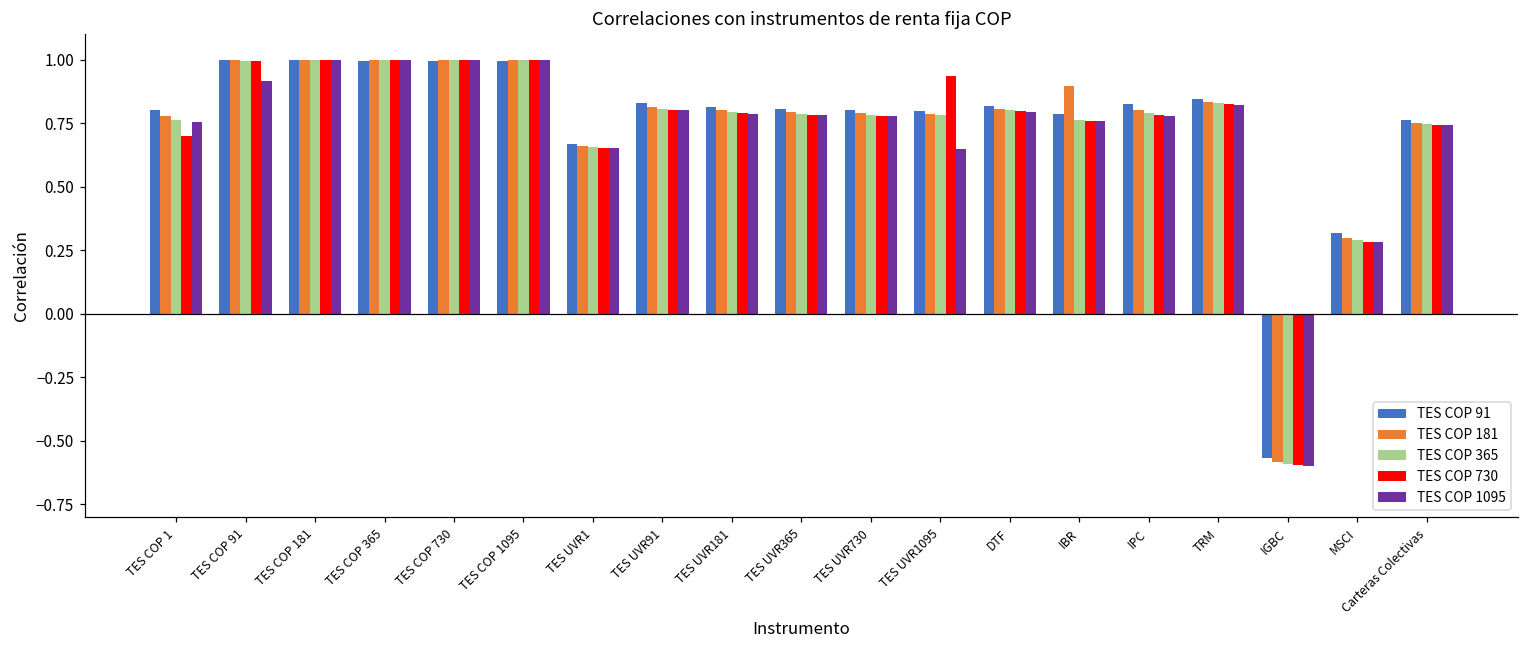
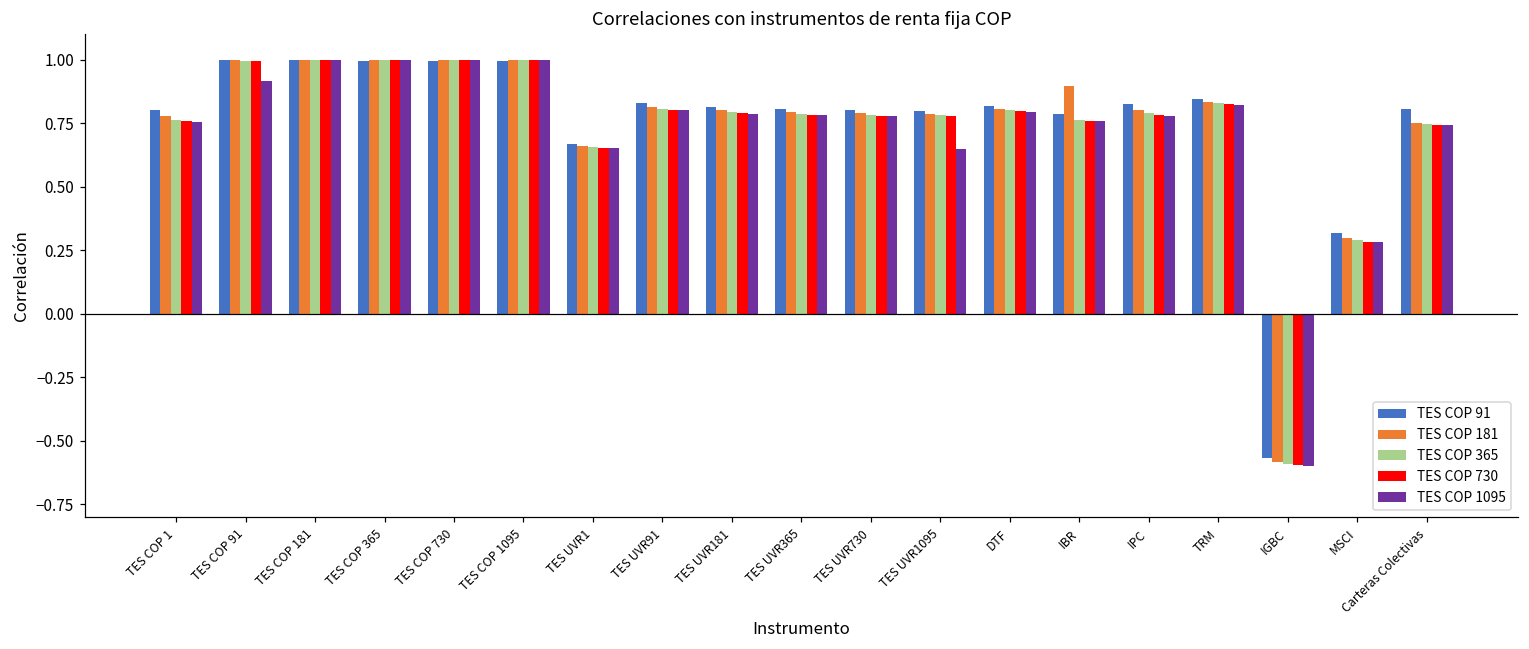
TES COP 730, TES COP 1: 0.70 -> 0.76
TES COP 730, TES UVR1095: 0.94 -> 0.78
TES COP 91, Carteras Colectivas: 0.76 -> 0.81
